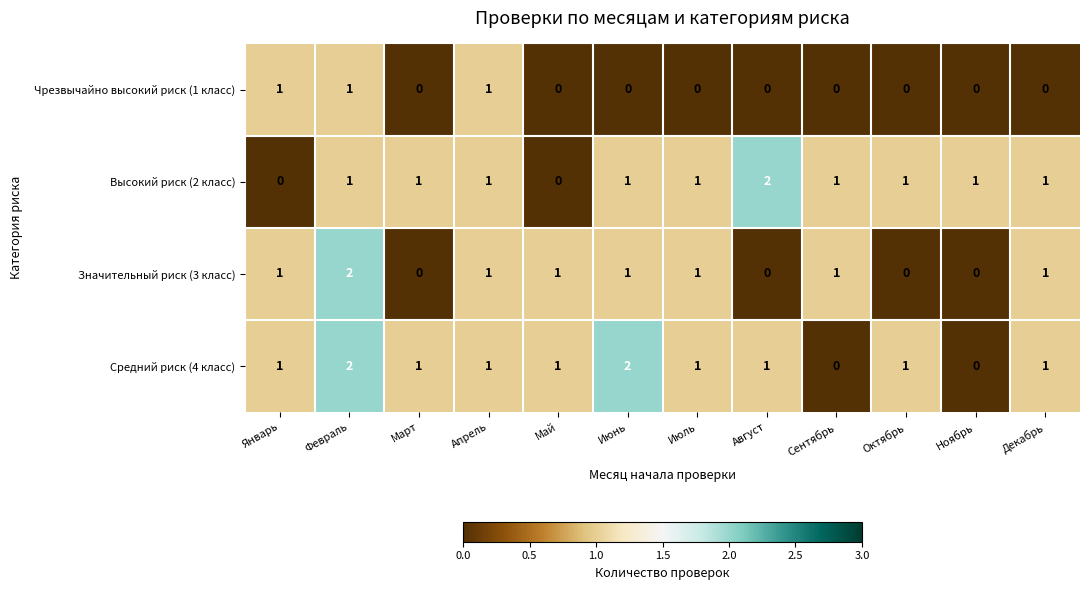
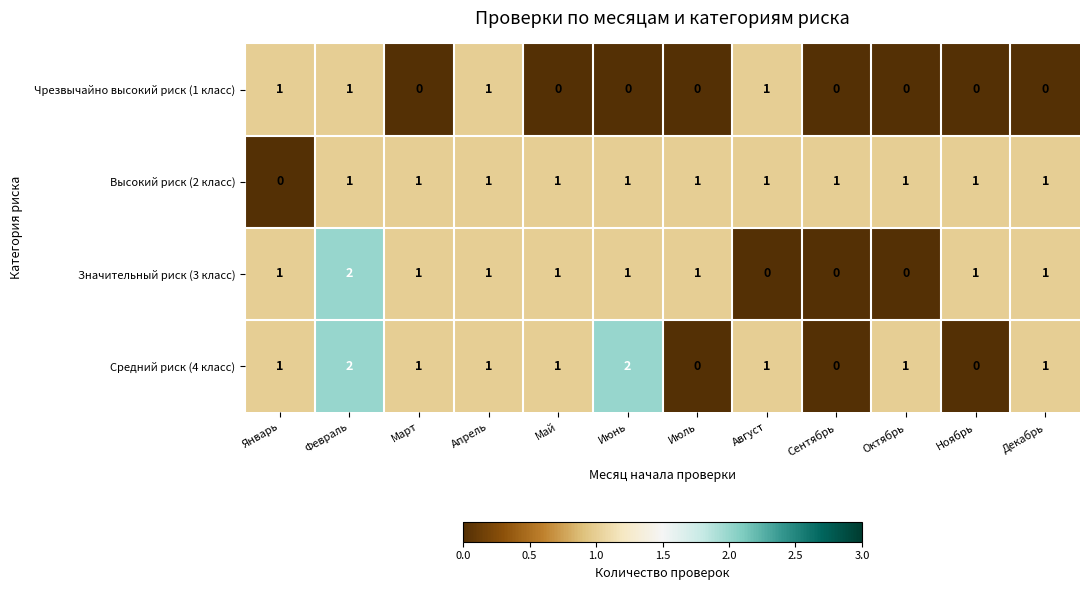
Чрезвычайно высокий риск (1 класс), Август: 0 -> 1
Высокий риск (2 класс), Май: 0 -> 1
Высокий риск (2 класс), Август: 2 -> 1
Значительный риск (3 класс), Март: 0 -> 1
Значительный риск (3 класс), Сентябрь: 1 -> 0
Значительный риск (3 класс), Ноябрь: 0 -> 1
Средний риск (4 класс), Июль: 1 -> 0
